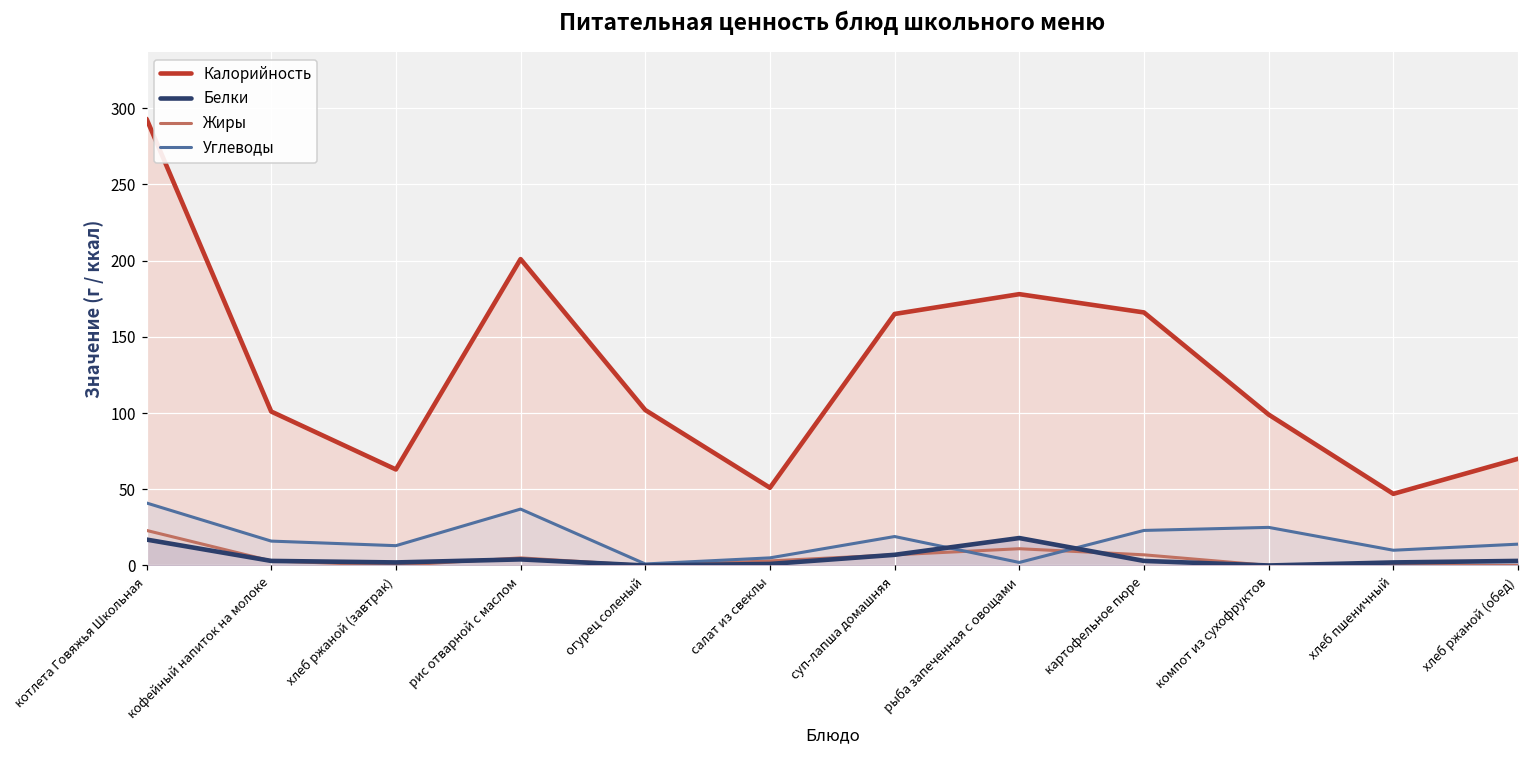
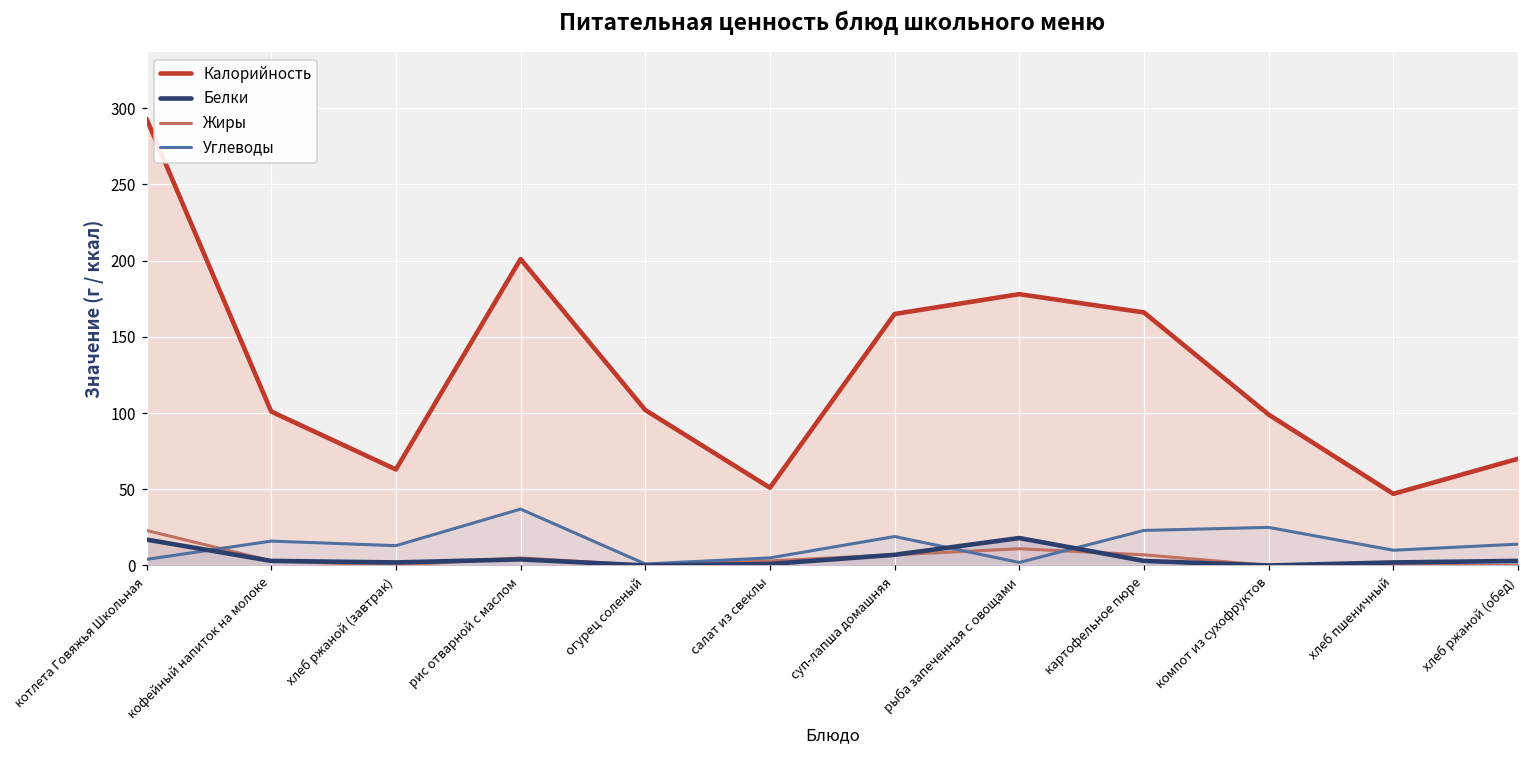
Углеводы, котлета Говяжья Школьная: 41 -> 4
